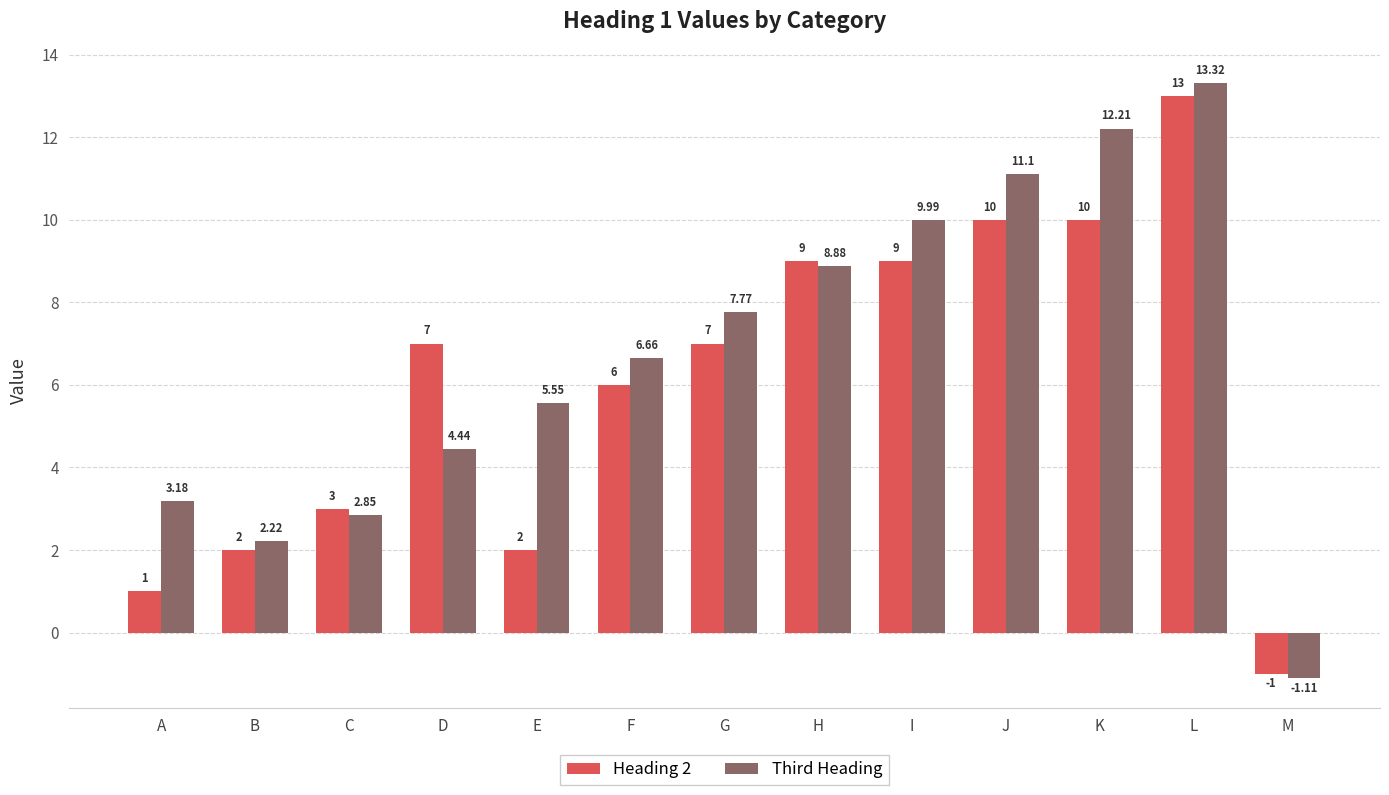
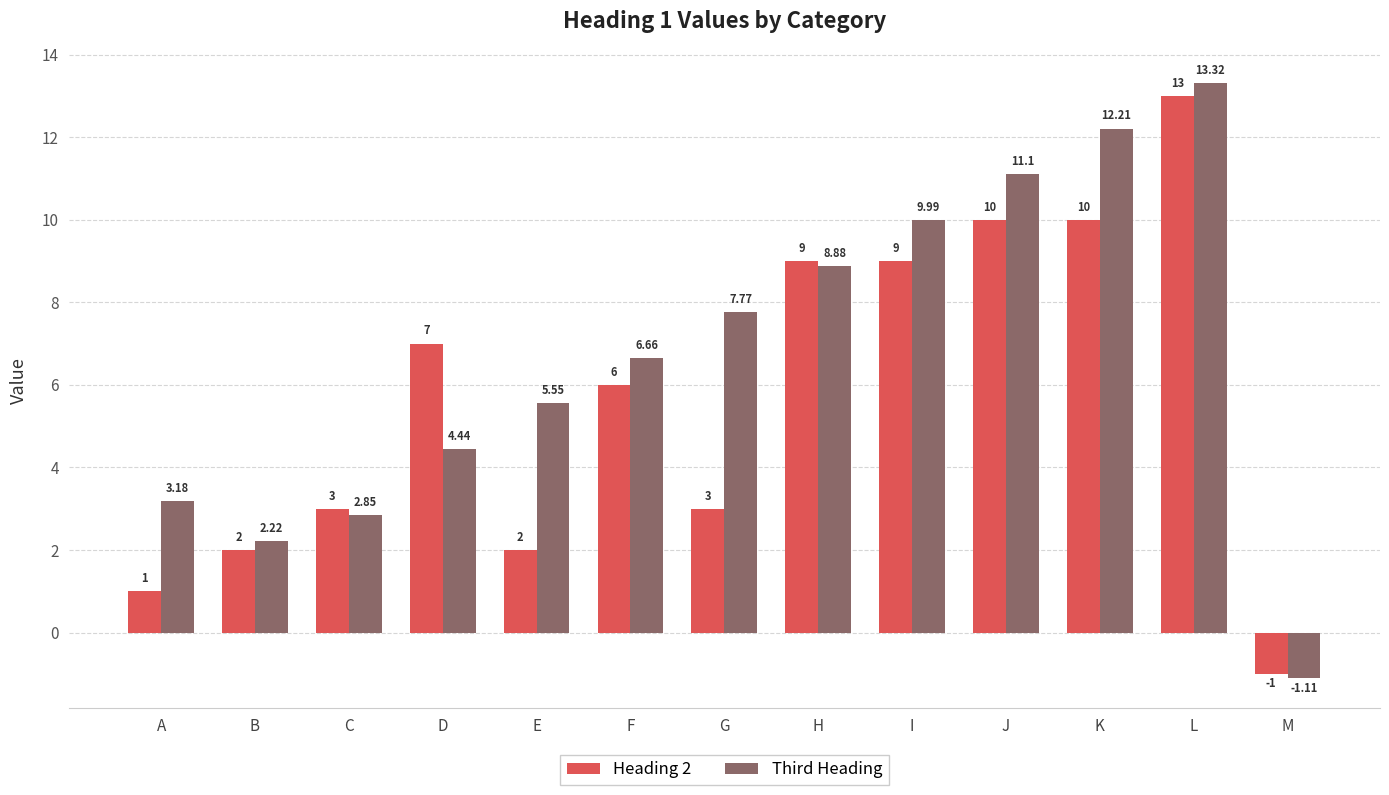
Heading 2, G: 7 -> 3
